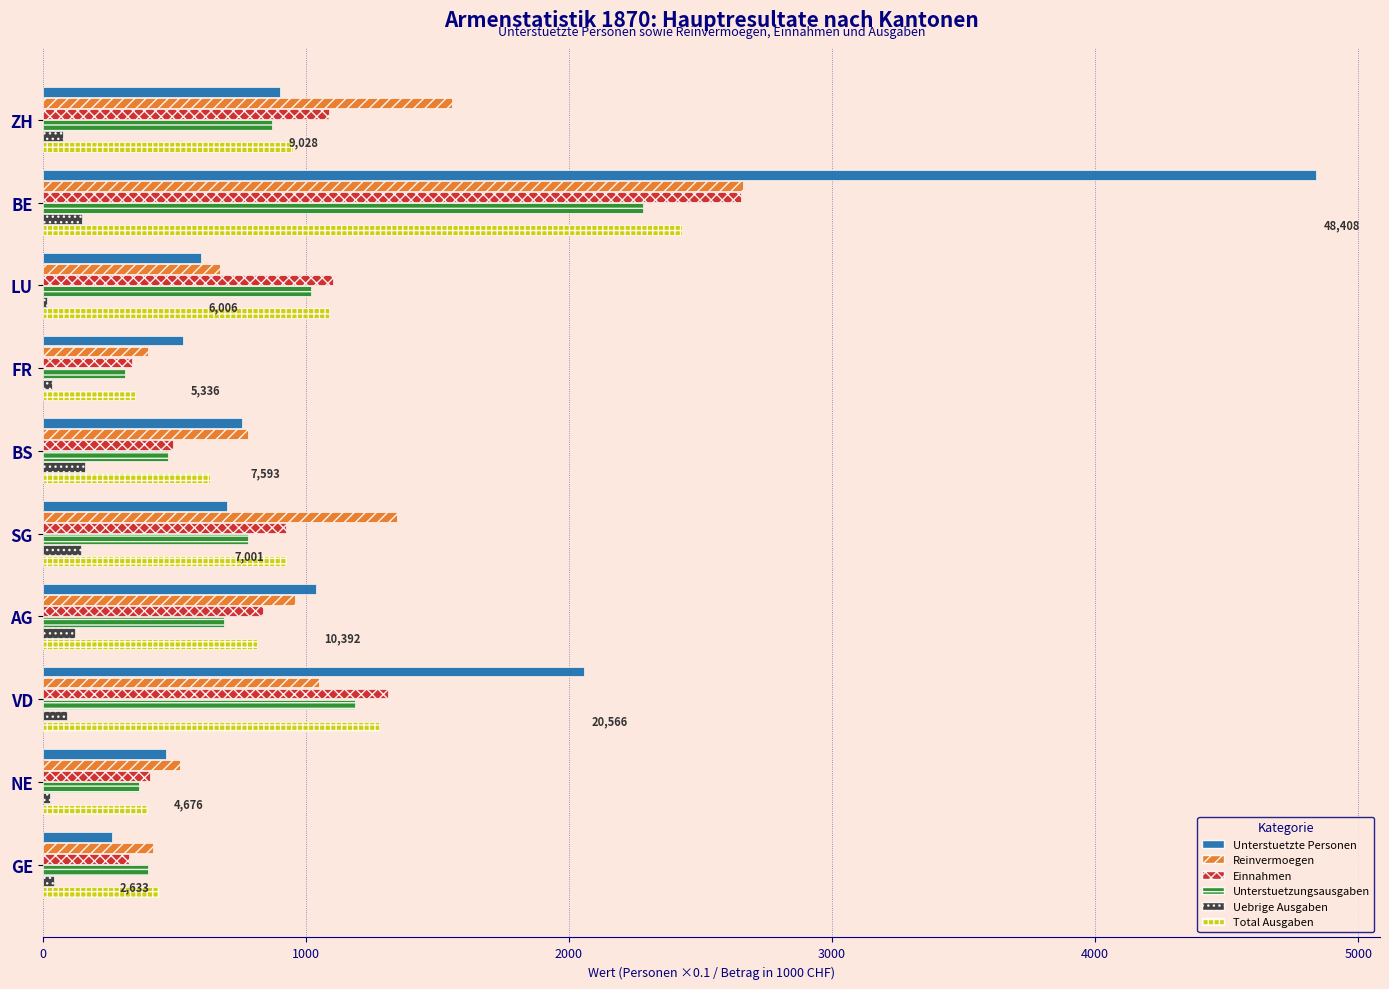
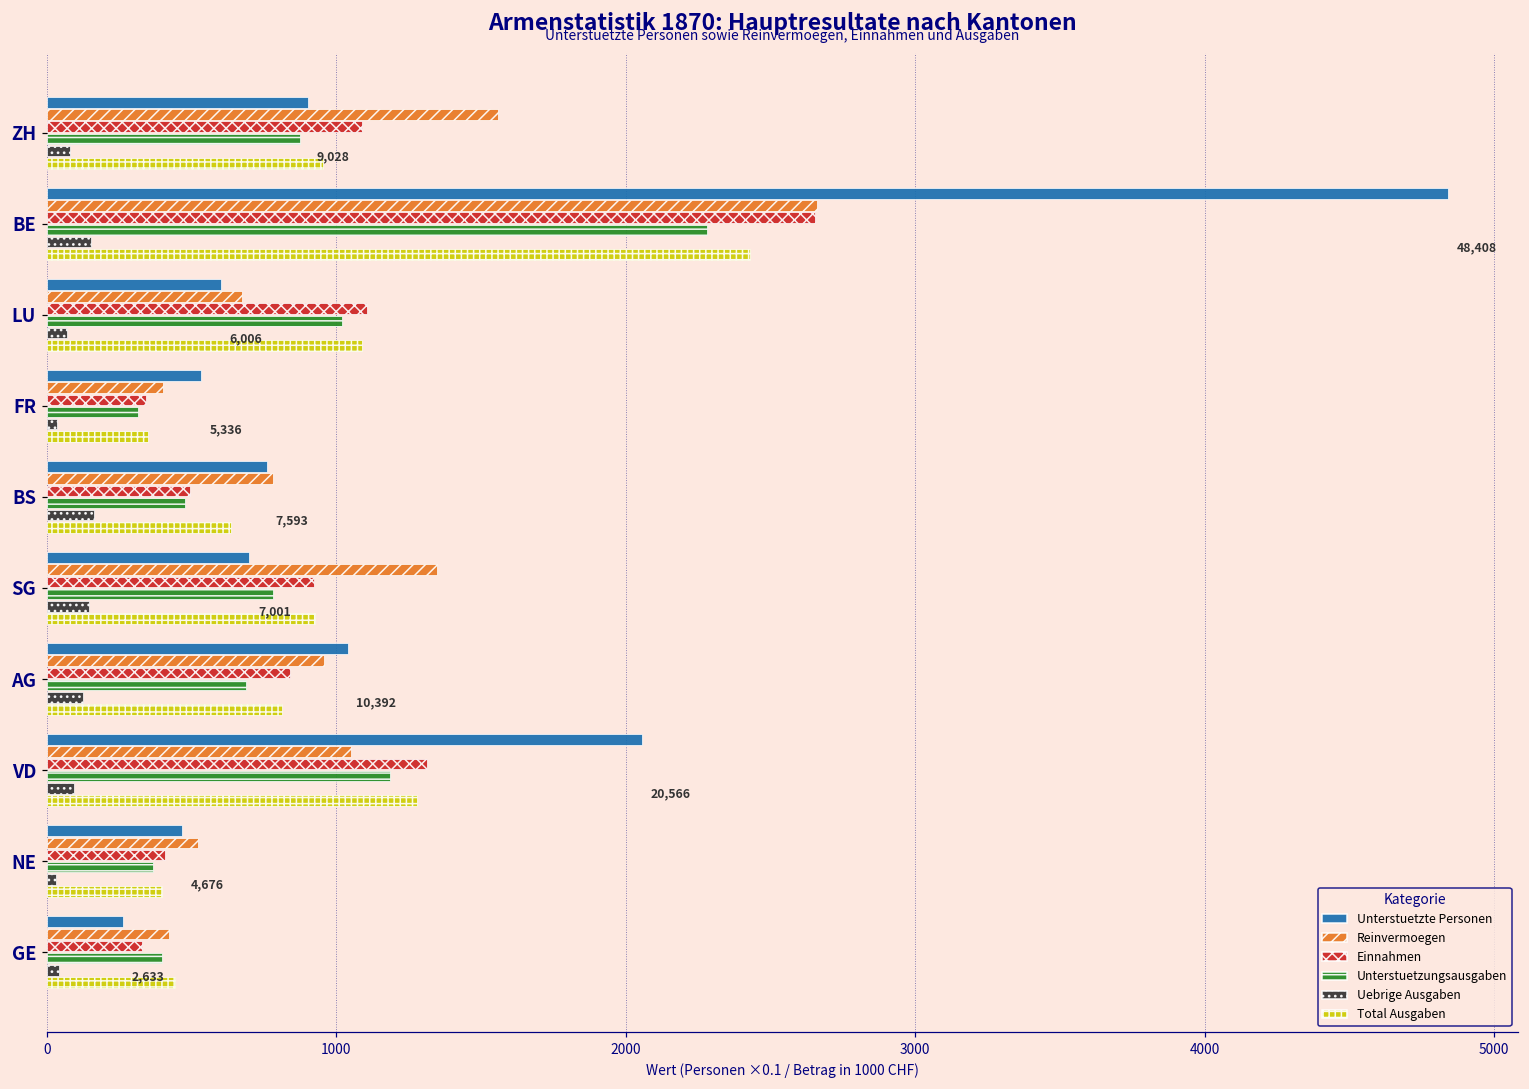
Uebrige Ausgaben, LU: 20 -> 70
